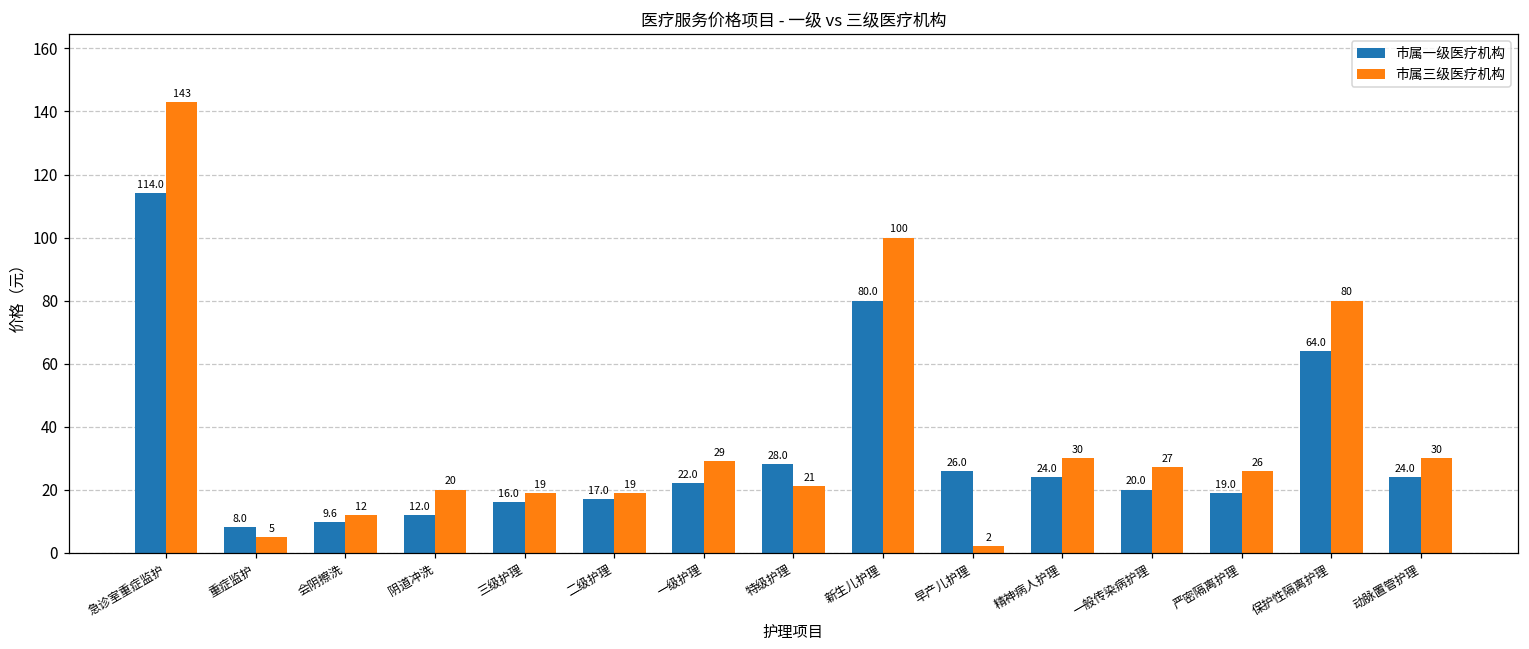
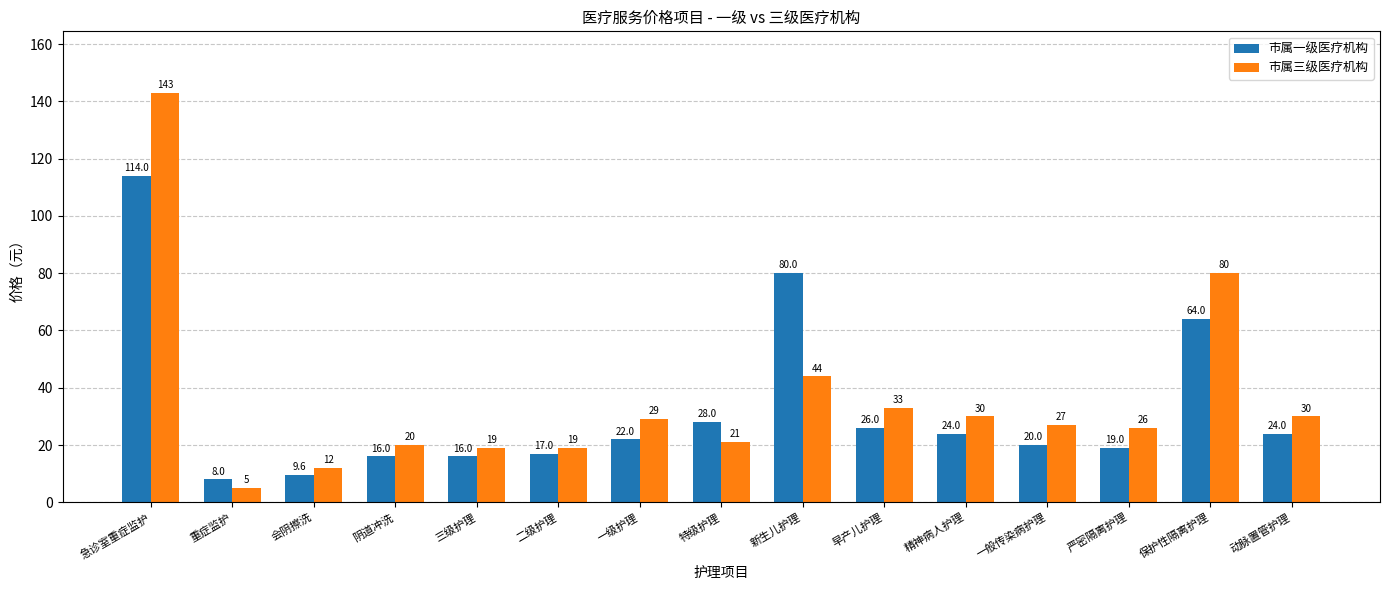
市属一级医疗机构, 阴道冲洗: 12.0 -> 16.0
市属三级医疗机构, 新生儿护理: 100 -> 44
市属三级医疗机构, 早产儿护理: 2 -> 33
